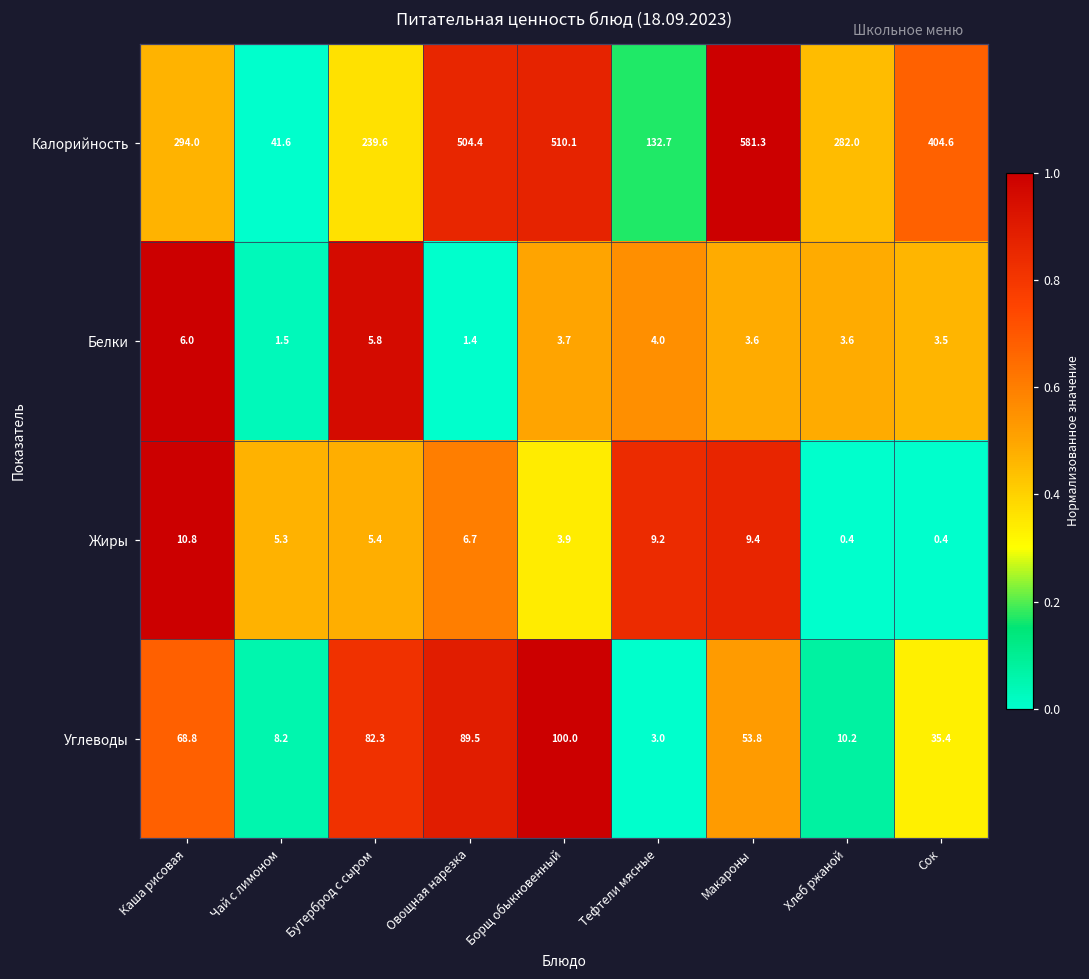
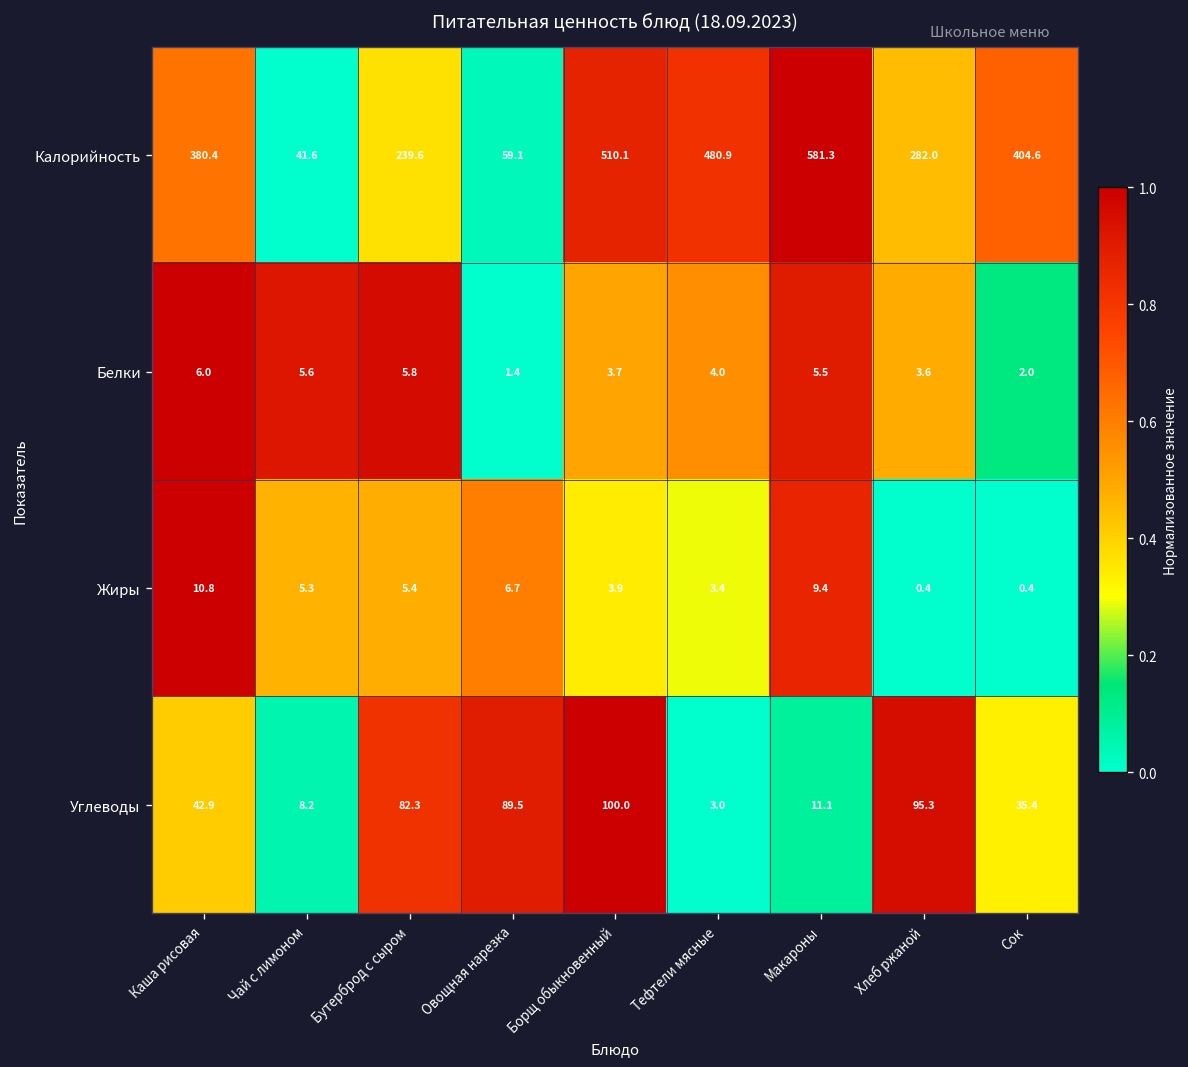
Калорийность, Каша рисовая: 294.0 -> 380.4
Калорийность, Овощная нарезка: 504.4 -> 59.1
Калорийность, Тефтели мясные: 132.7 -> 480.9
Белки, Чай с лимоном: 1.5 -> 5.6
Белки, Макароны: 3.6 -> 5.5
Белки, Сок: 3.5 -> 2.0
Жиры, Тефтели мясные: 9.2 -> 3.4
Углеводы, Каша рисовая: 68.8 -> 42.9
Углеводы, Макароны: 53.8 -> 11.1
Углеводы, Хлеб ржаной: 10.2 -> 95.3
